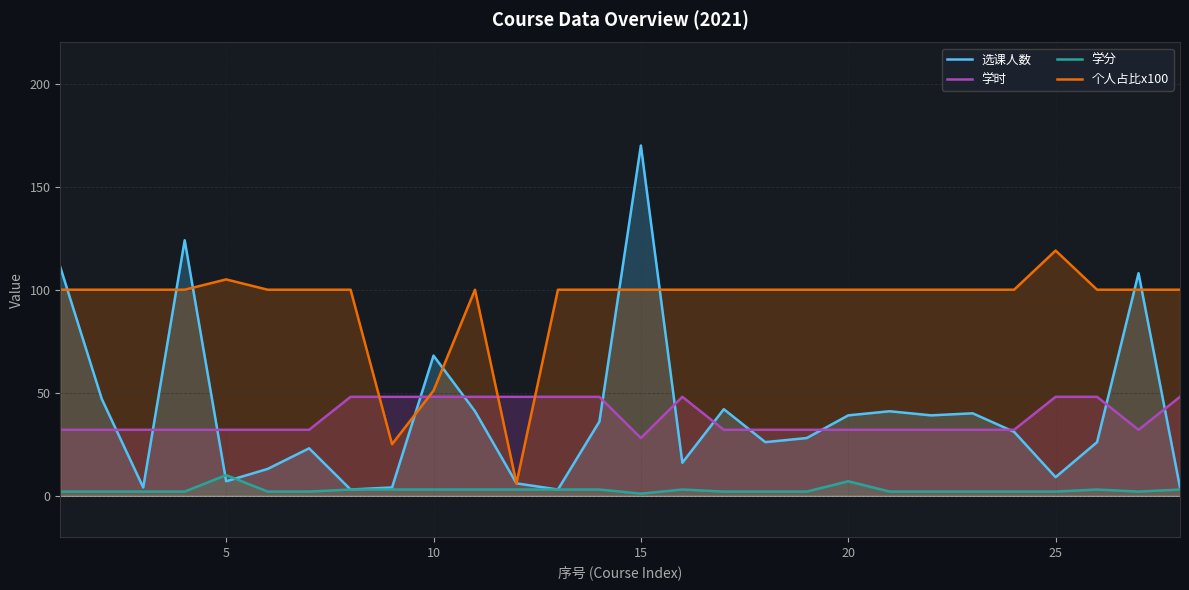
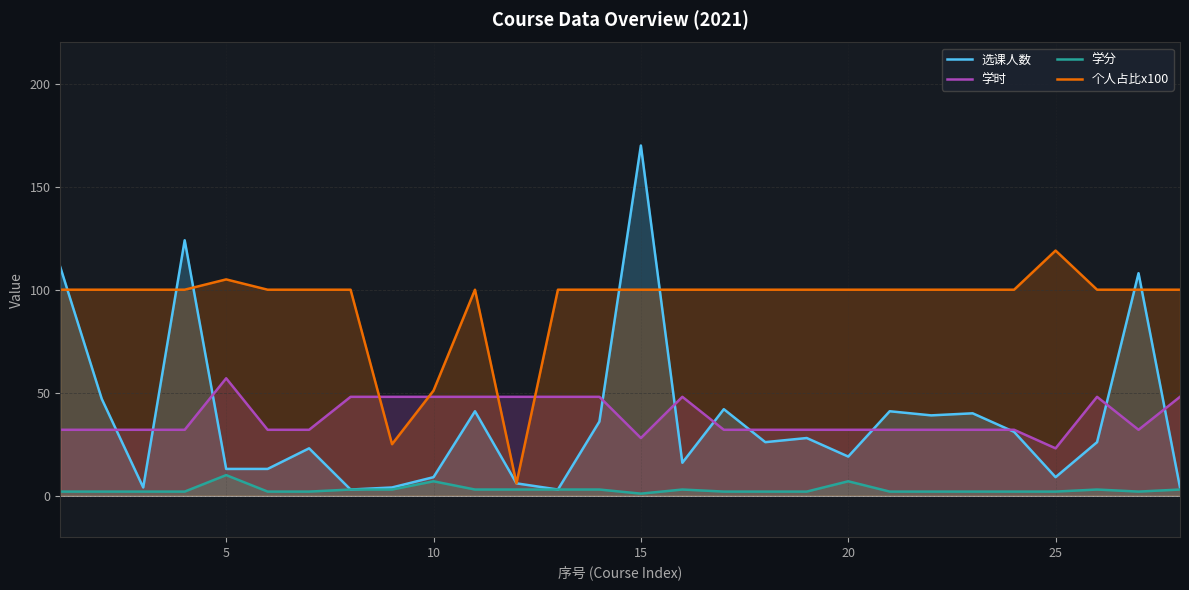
选课人数, 5: 7 -> 13
学时, 5: 32 -> 57
选课人数, 10: 68 -> 9
学分, 10: 3 -> 7
选课人数, 20: 39 -> 19
学时, 25: 48 -> 23
